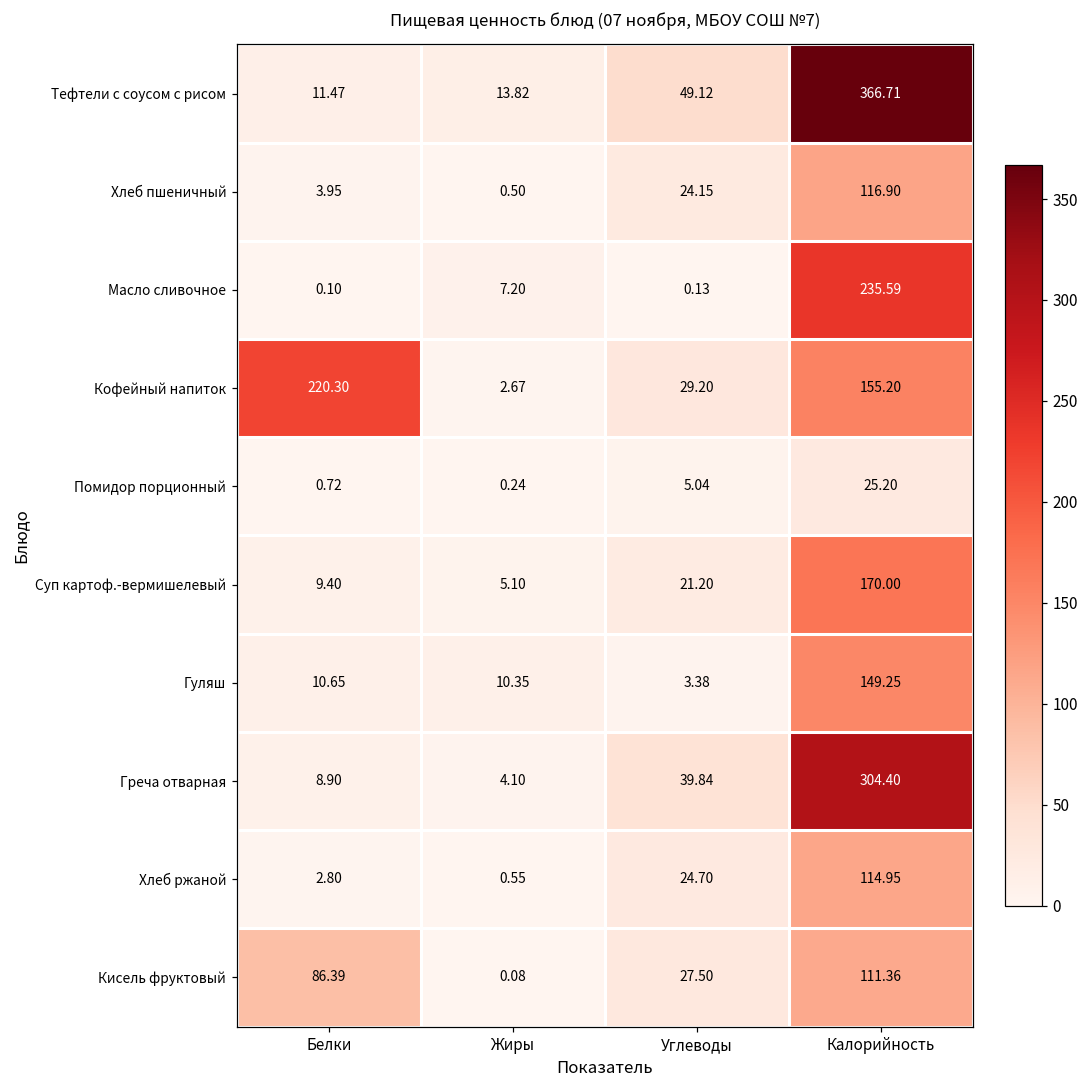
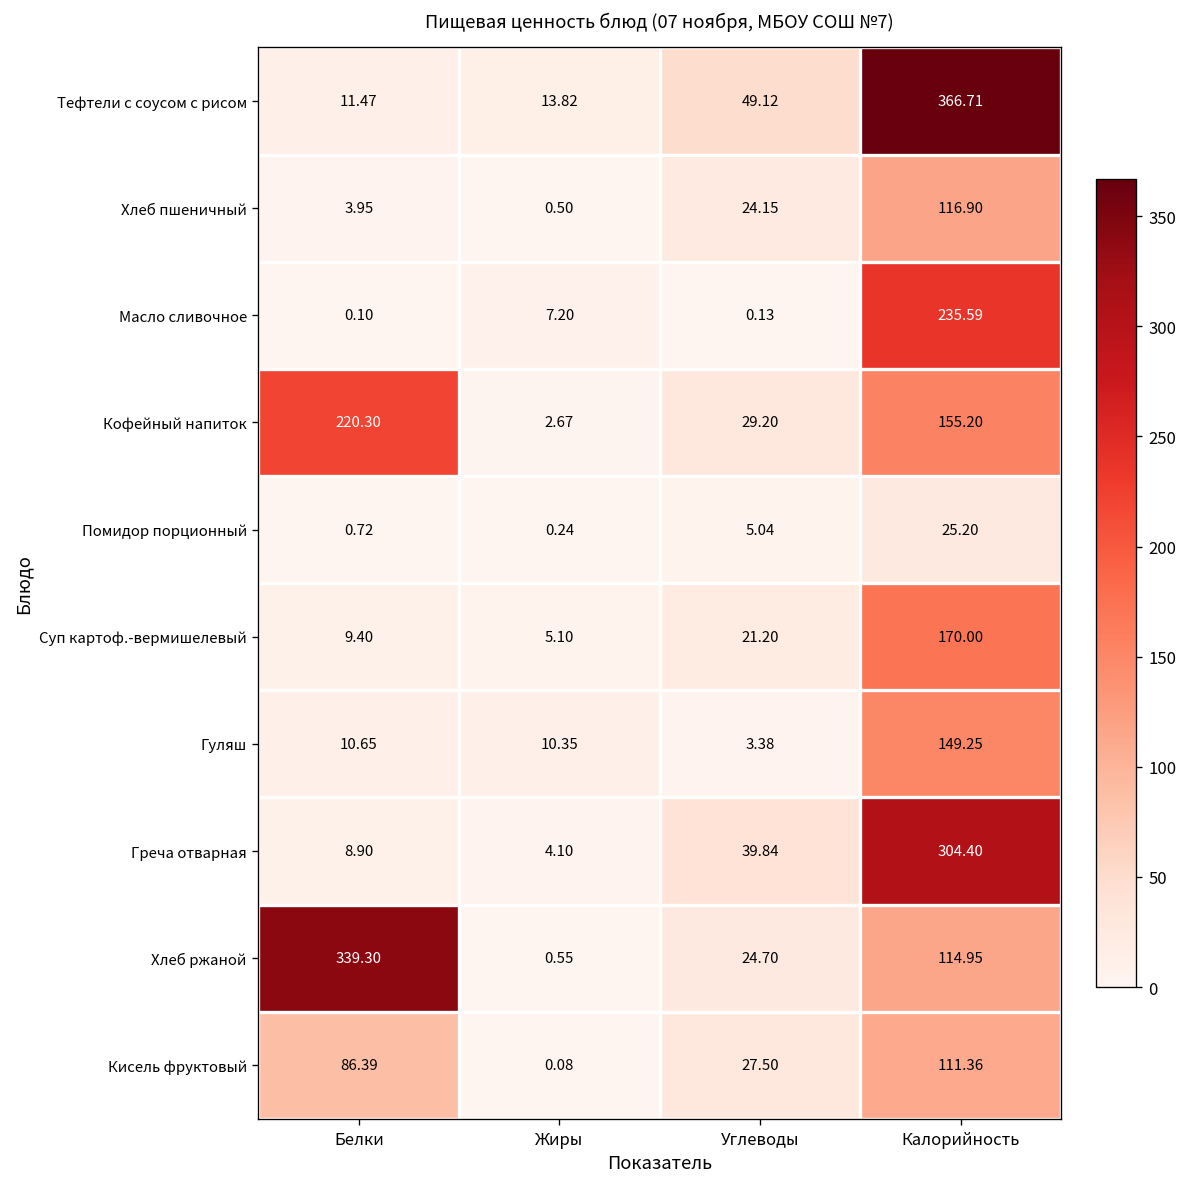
Хлеб ржаной, Белки: 2.80 -> 339.30
